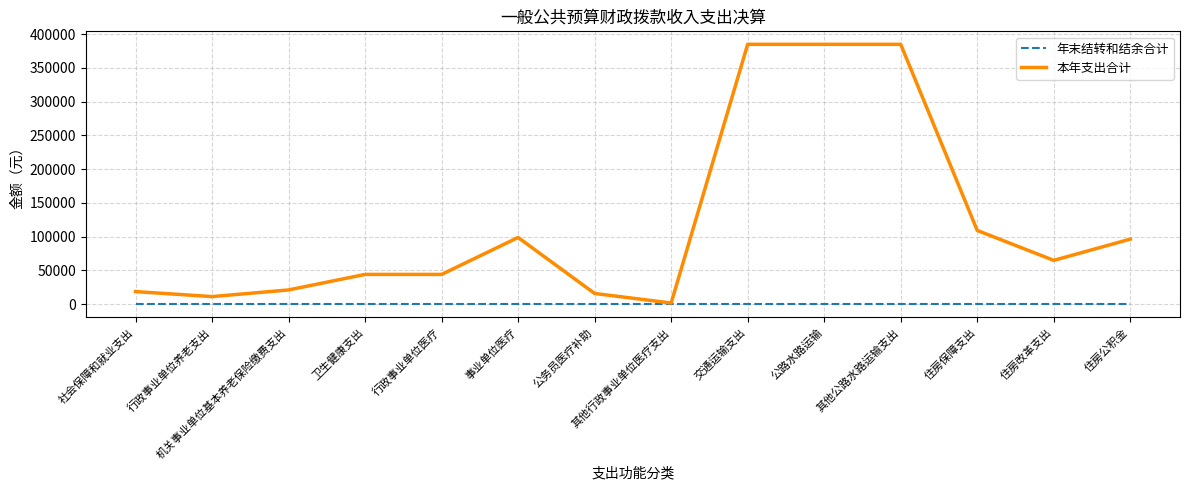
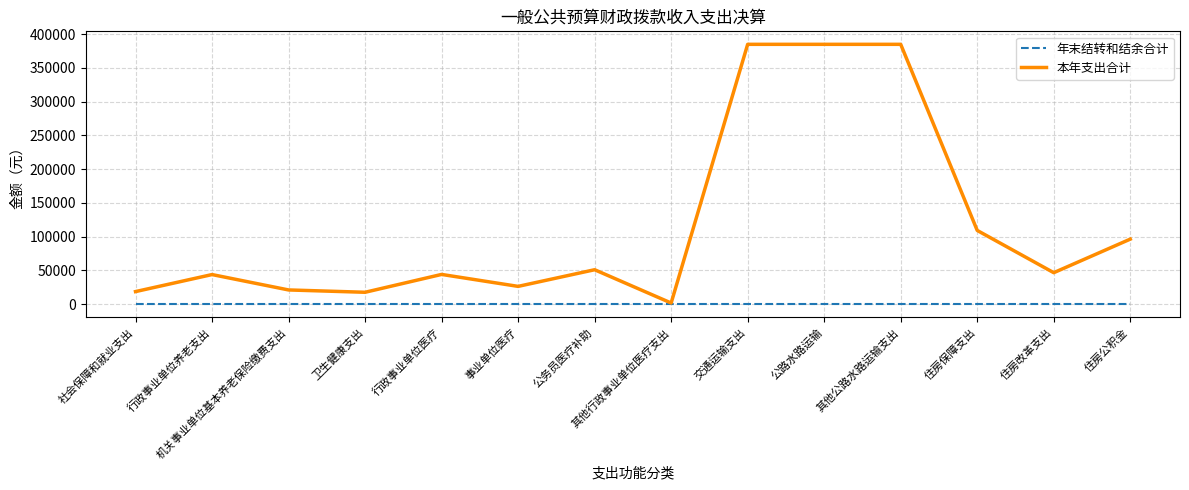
本年支出合计, 行政事业单位养老支出: 10000 -> 40000
本年支出合计, 卫生健康支出: 40000 -> 20000
本年支出合计, 事业单位医疗: 100000 -> 30000
本年支出合计, 公务员医疗补助: 20000 -> 50000
本年支出合计, 住房改革支出: 60000 -> 50000
